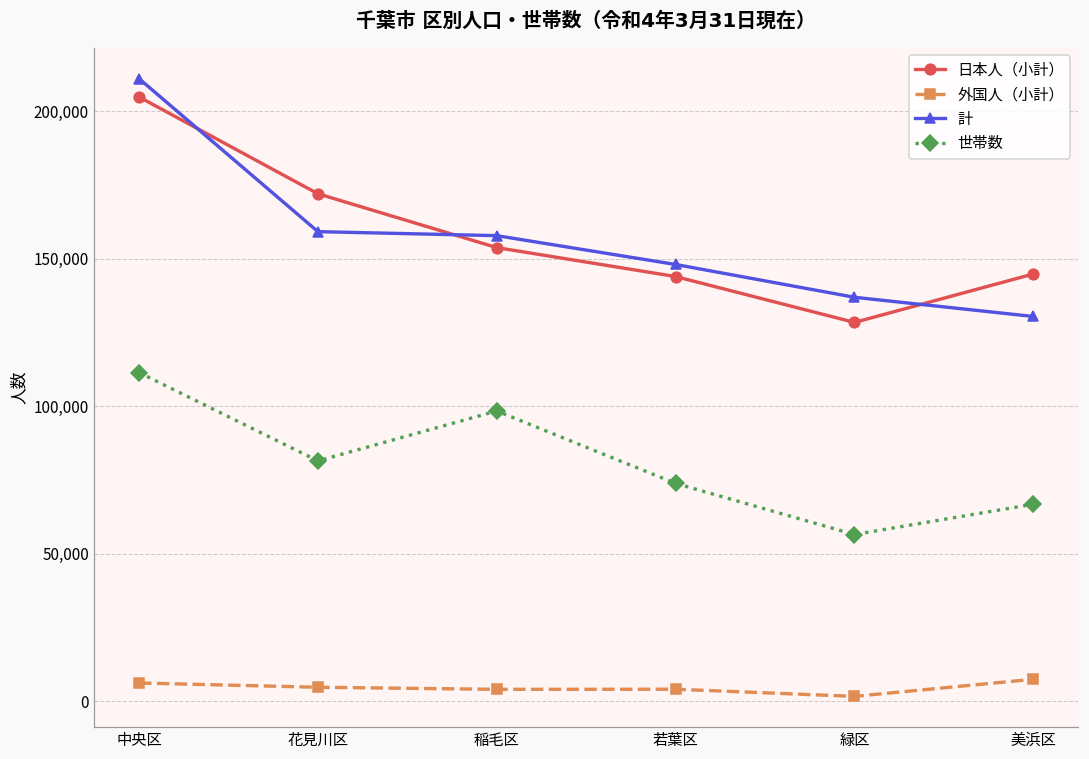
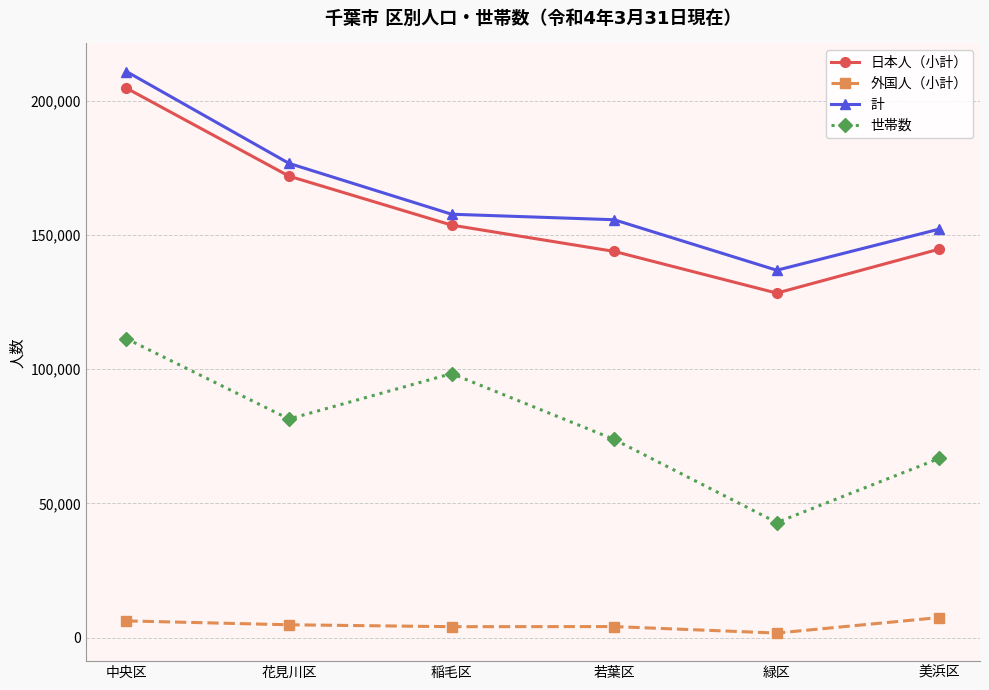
計, 花見川区: 159,000 -> 177,000
計, 若葉区: 148,000 -> 156,000
世帯数, 緑区: 57,000 -> 43,000
計, 美浜区: 130,000 -> 152,000
